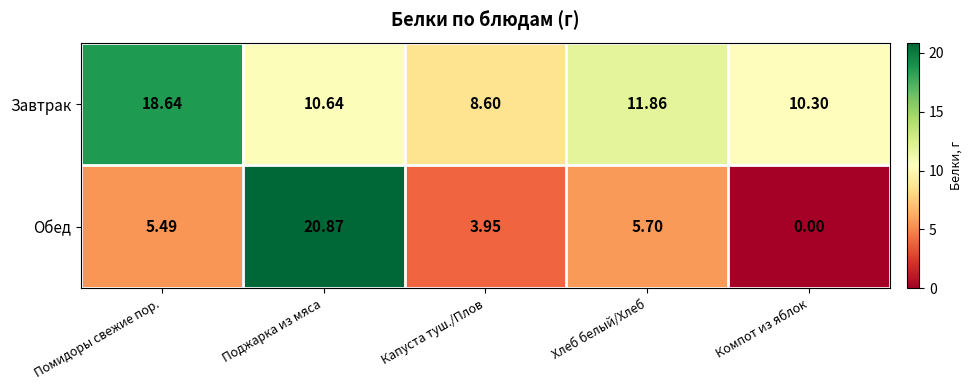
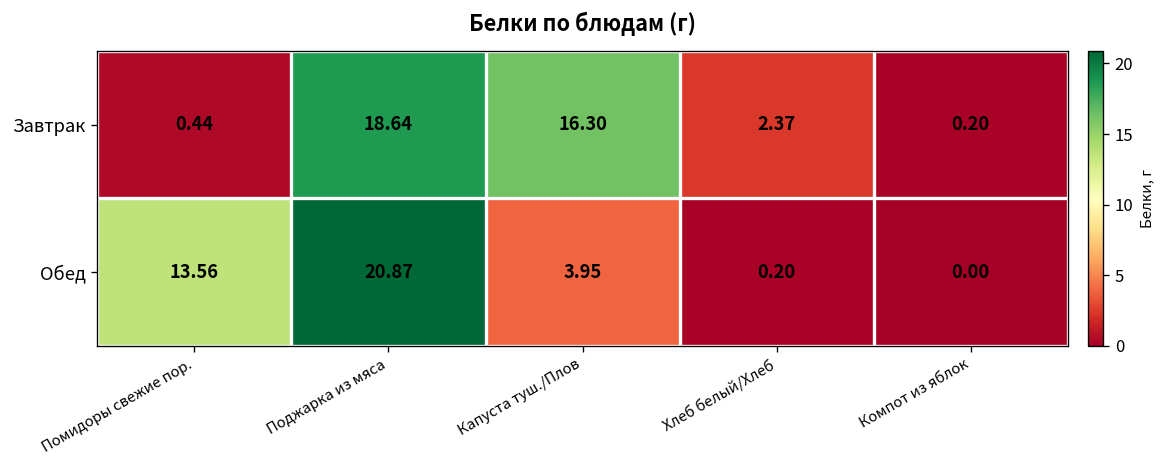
Завтрак, Помидоры свежие пор.: 18.64 -> 0.44
Завтрак, Поджарка из мяса: 10.64 -> 18.64
Завтрак, Капуста туш./Плов: 8.60 -> 16.30
Завтрак, Хлеб белый/Хлеб: 11.86 -> 2.37
Завтрак, Компот из яблок: 10.30 -> 0.20
Обед, Помидоры свежие пор.: 5.49 -> 13.56
Обед, Хлеб белый/Хлеб: 5.70 -> 0.20
